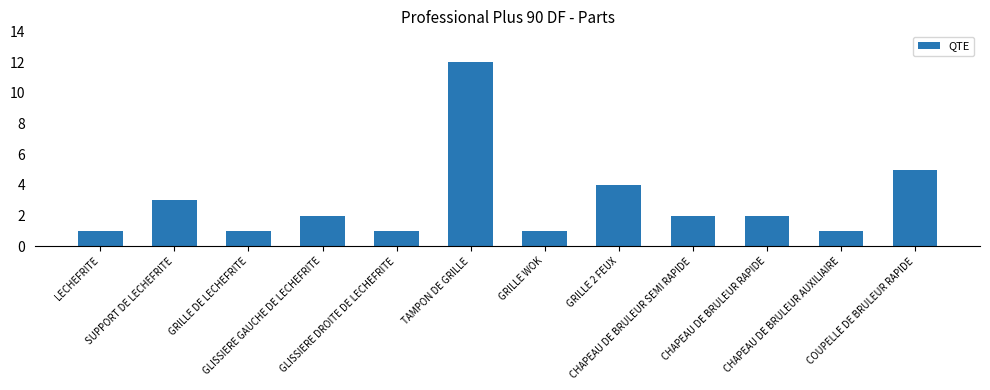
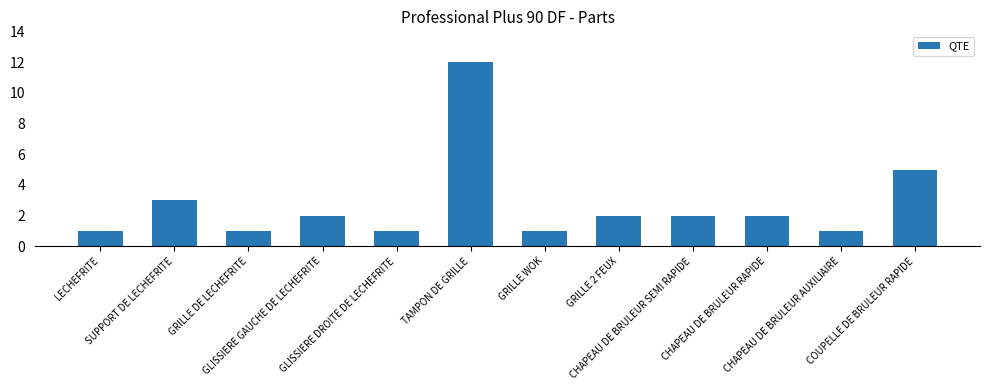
GRILLE 2 FEUX: 4 -> 2
